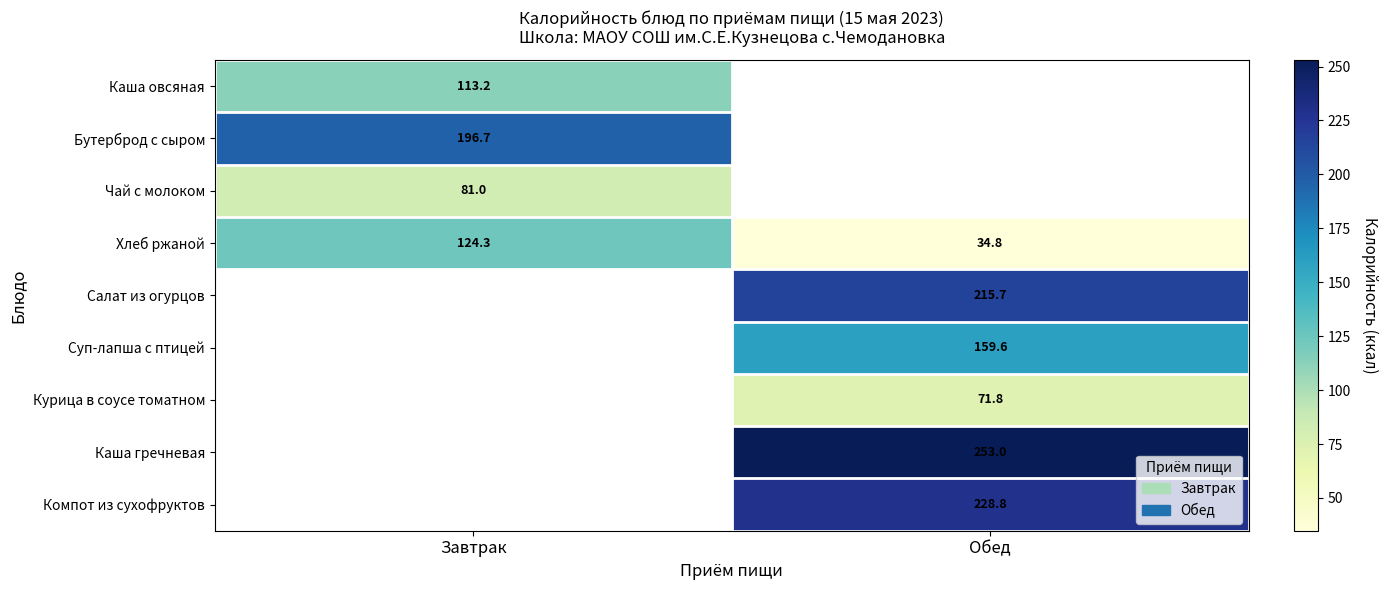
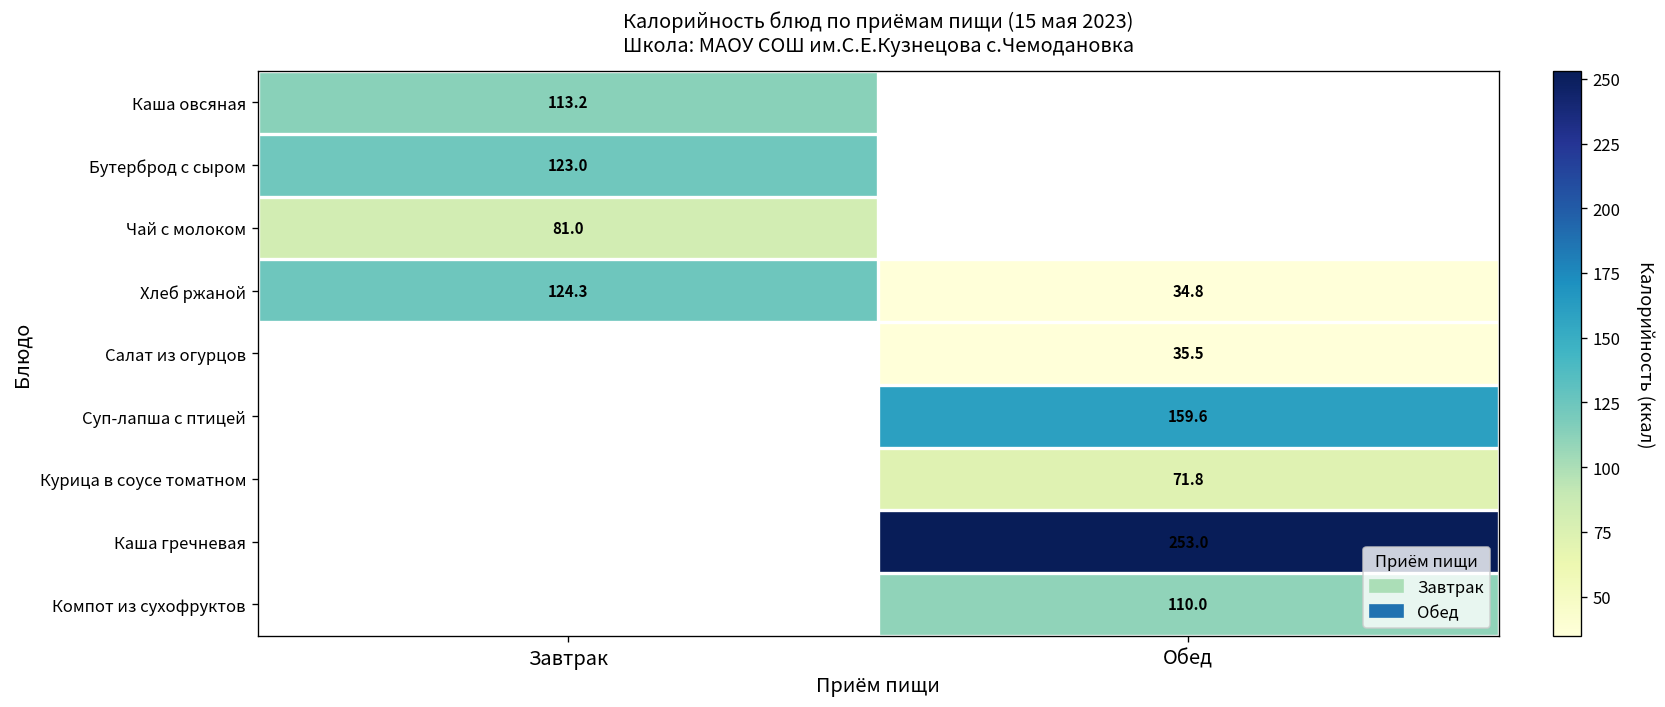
Бутерброд с сыром, Завтрак: 196.7 -> 123.0
Салат из огурцов, Обед: 215.7 -> 35.5
Компот из сухофруктов, Обед: 228.8 -> 110.0
